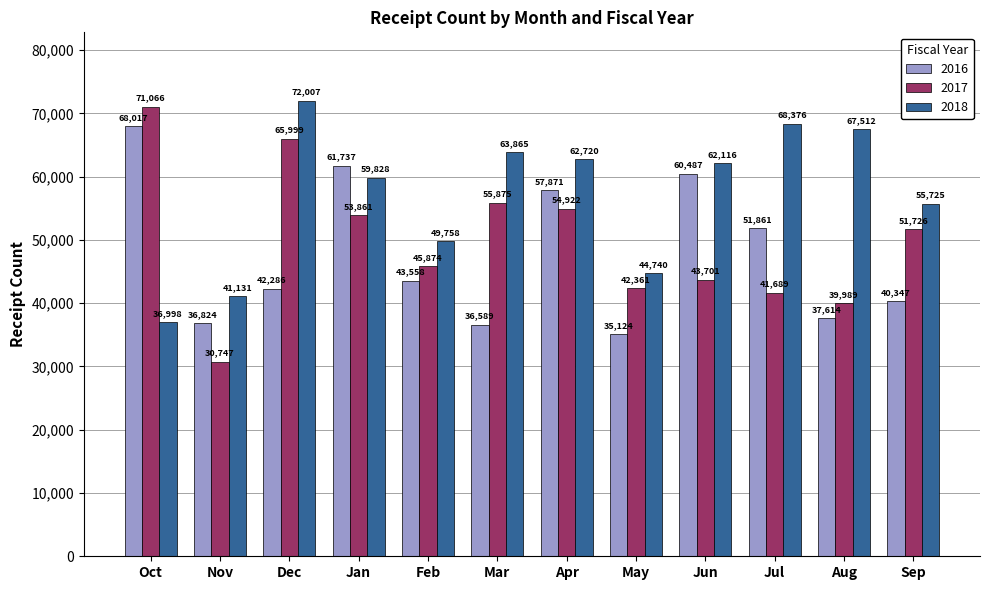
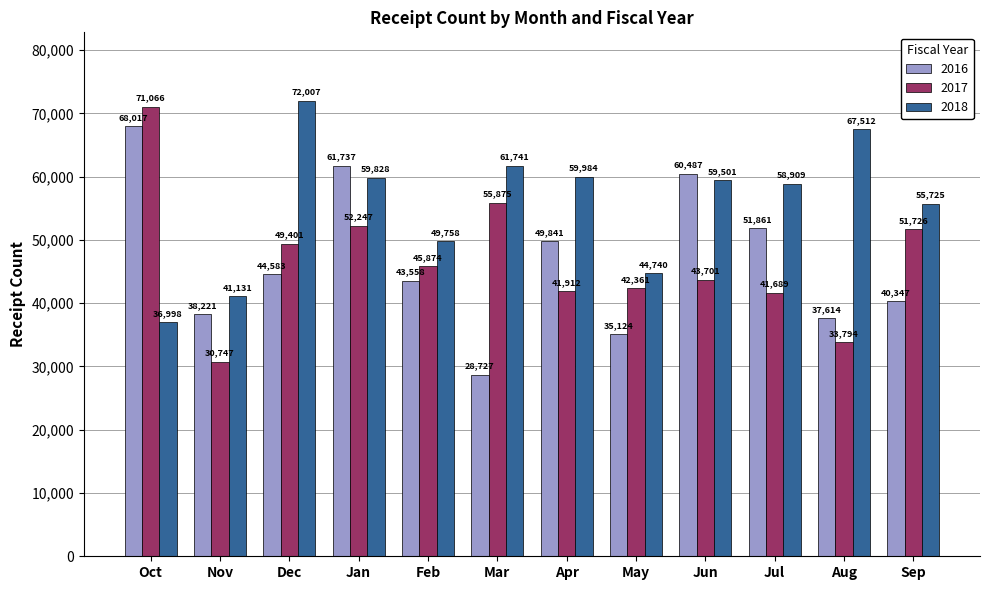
2016, Nov: 36,824 -> 38,221
2016, Dec: 42,286 -> 44,583
2017, Dec: 65,999 -> 49,401
2017, Jan: 53,861 -> 52,247
2016, Mar: 36,589 -> 28,727
2018, Mar: 63,865 -> 61,741
2016, Apr: 57,871 -> 49,841
2017, Apr: 54,922 -> 41,912
2018, Apr: 62,720 -> 59,984
2018, Jun: 62,116 -> 59,501
2018, Jul: 68,376 -> 58,909
2017, Aug: 39,989 -> 33,794
